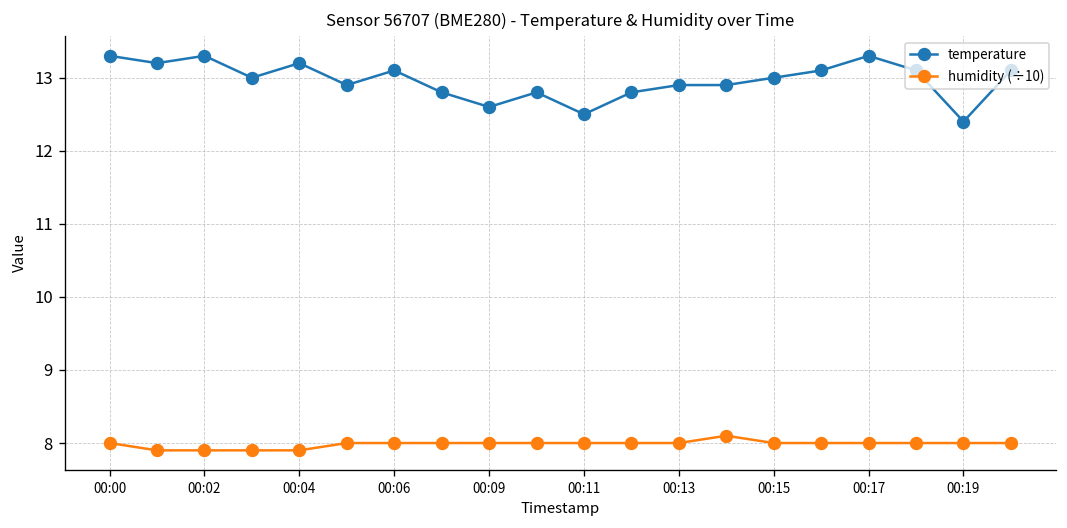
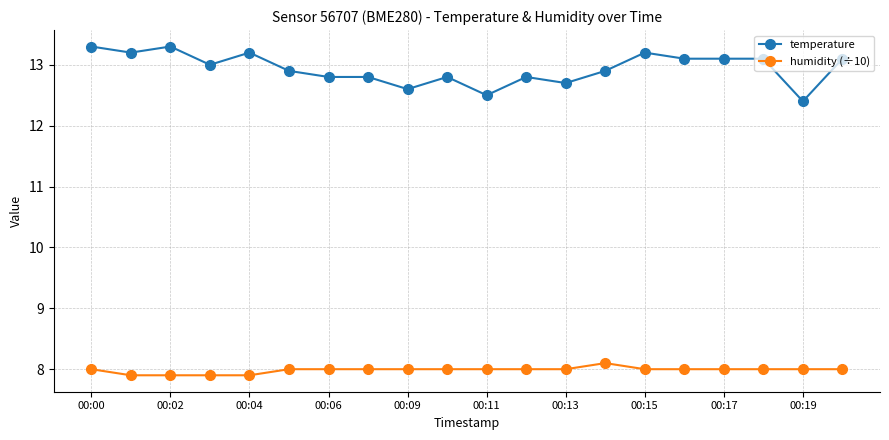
temperature, 00:06: 13.1 -> 12.8
temperature, 00:13: 12.9 -> 12.7
temperature, 00:15: 13.0 -> 13.2
temperature, 00:17: 13.3 -> 13.1
